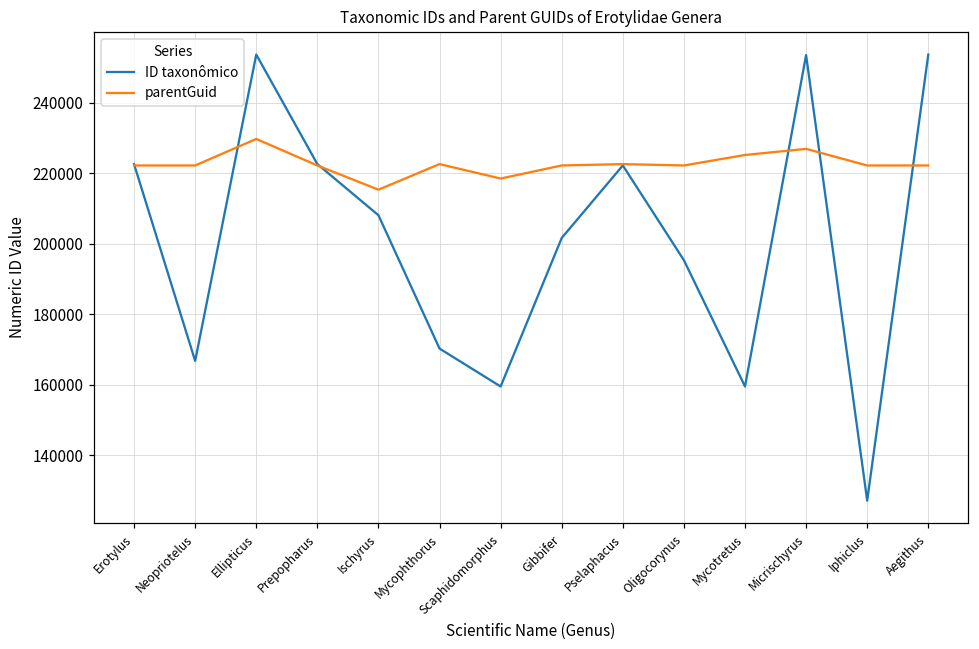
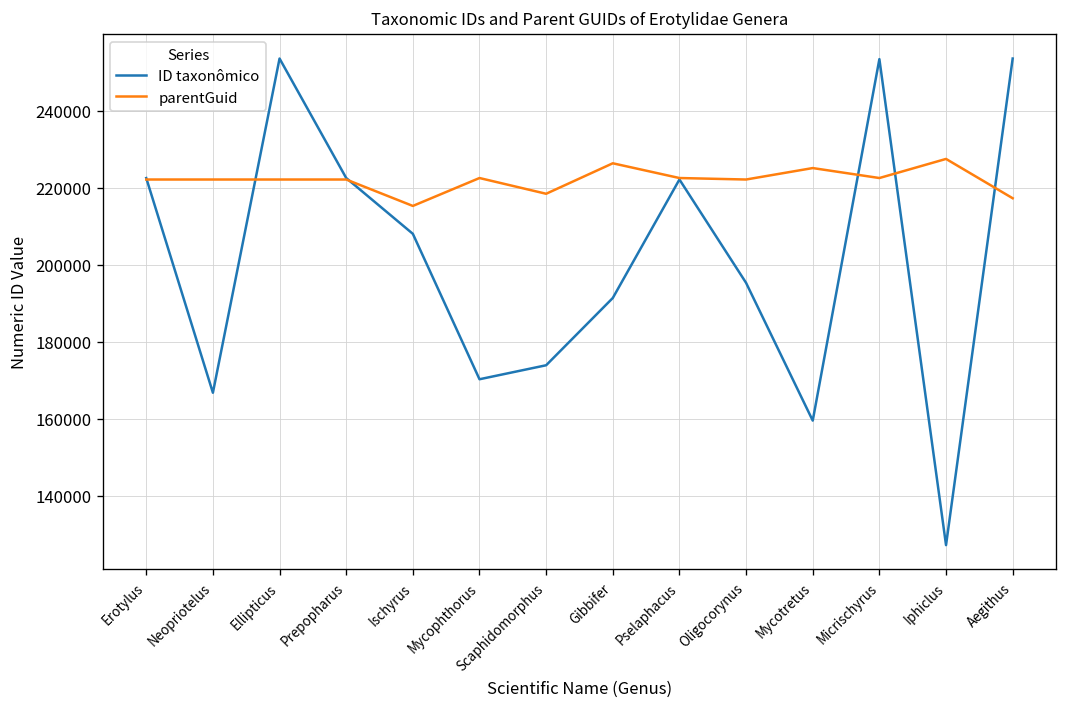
parentGuid, Ellipticus: 230000 -> 222000
ID taxonômico, Scaphidomorphus: 160000 -> 174000
ID taxonômico, Gibbifer: 202000 -> 191000
parentGuid, Gibbifer: 222000 -> 226000
parentGuid, Micrischyrus: 227000 -> 223000
parentGuid, Iphiclus: 222000 -> 228000
parentGuid, Aegithus: 222000 -> 217000
